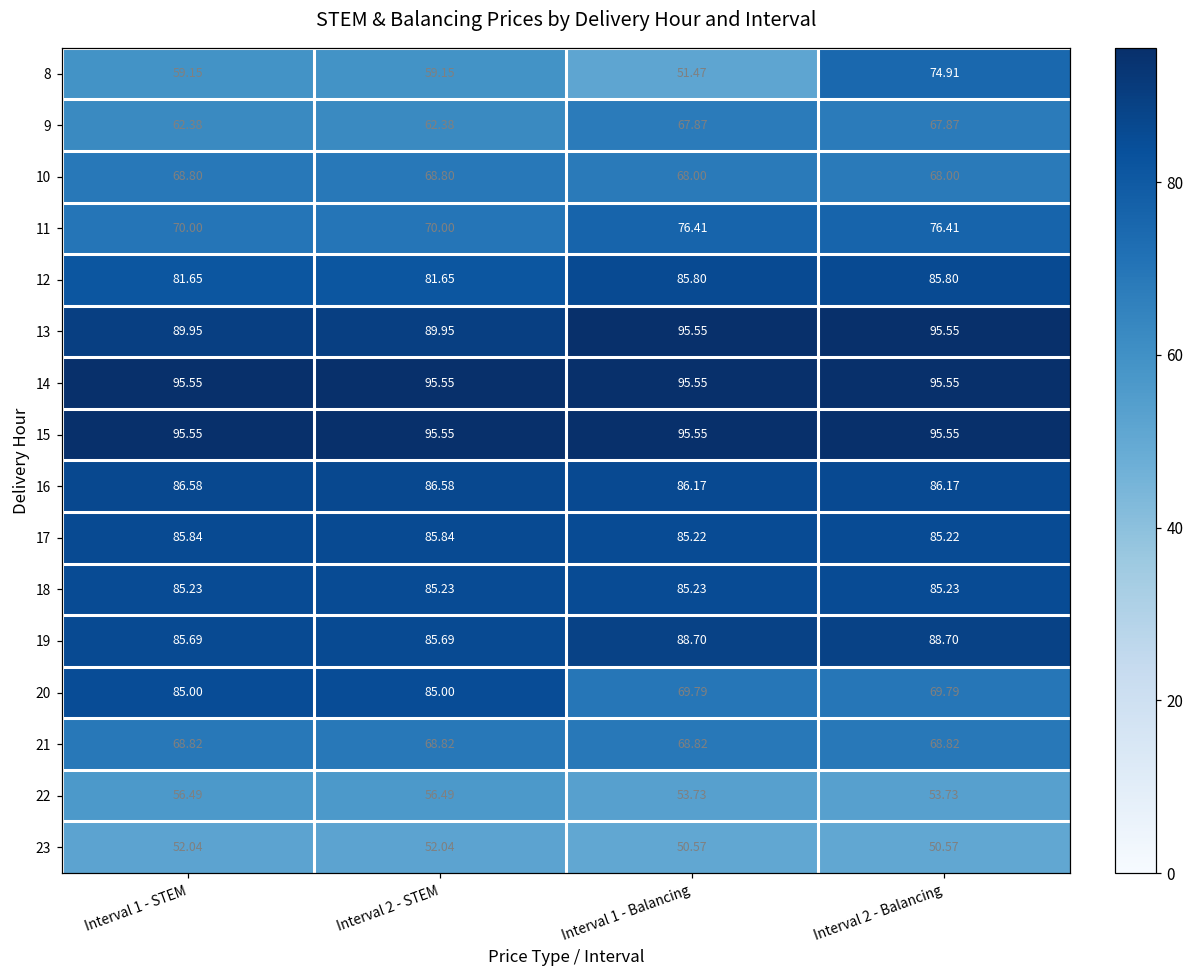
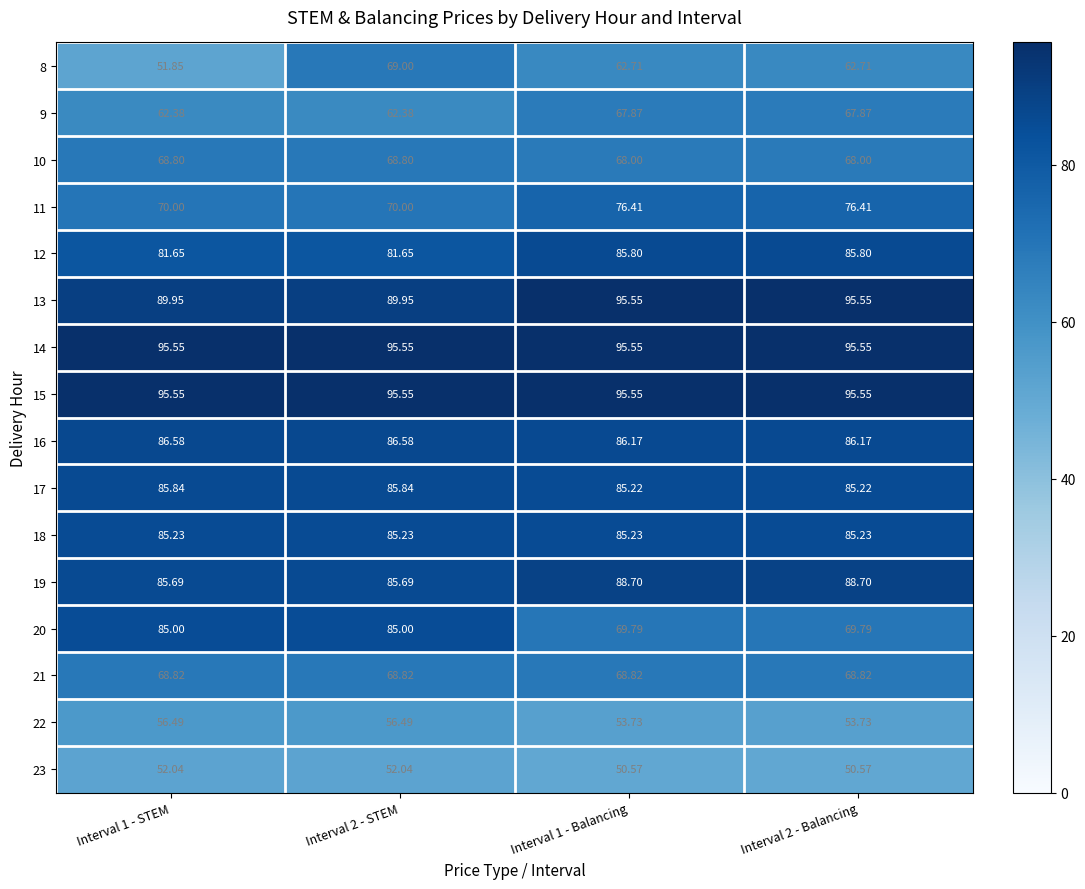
8, Interval 1 - STEM: 59.15 -> 51.85
8, Interval 2 - STEM: 59.15 -> 69.00
8, Interval 1 - Balancing: 51.47 -> 62.71
8, Interval 2 - Balancing: 74.91 -> 62.71
